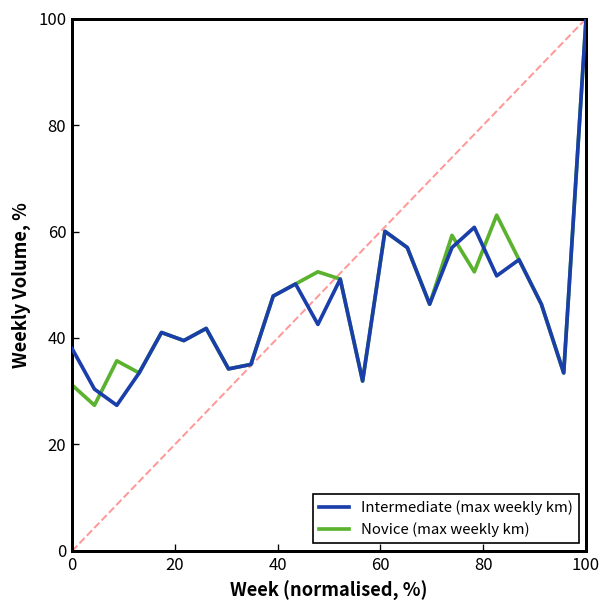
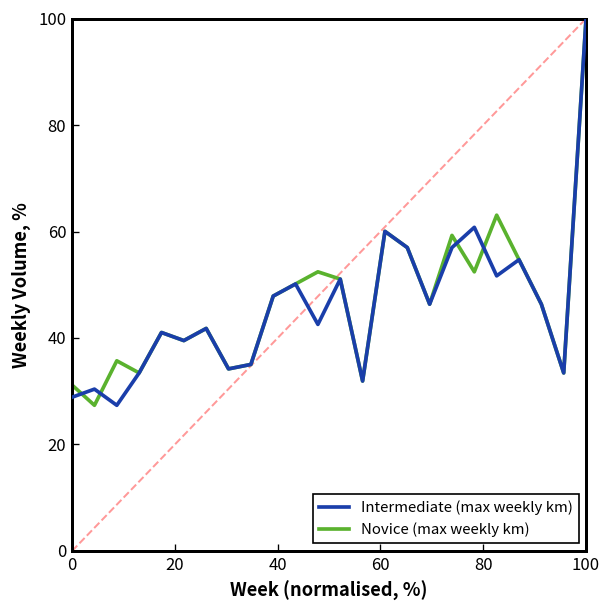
Intermediate (max weekly km), 0: 38 -> 29
